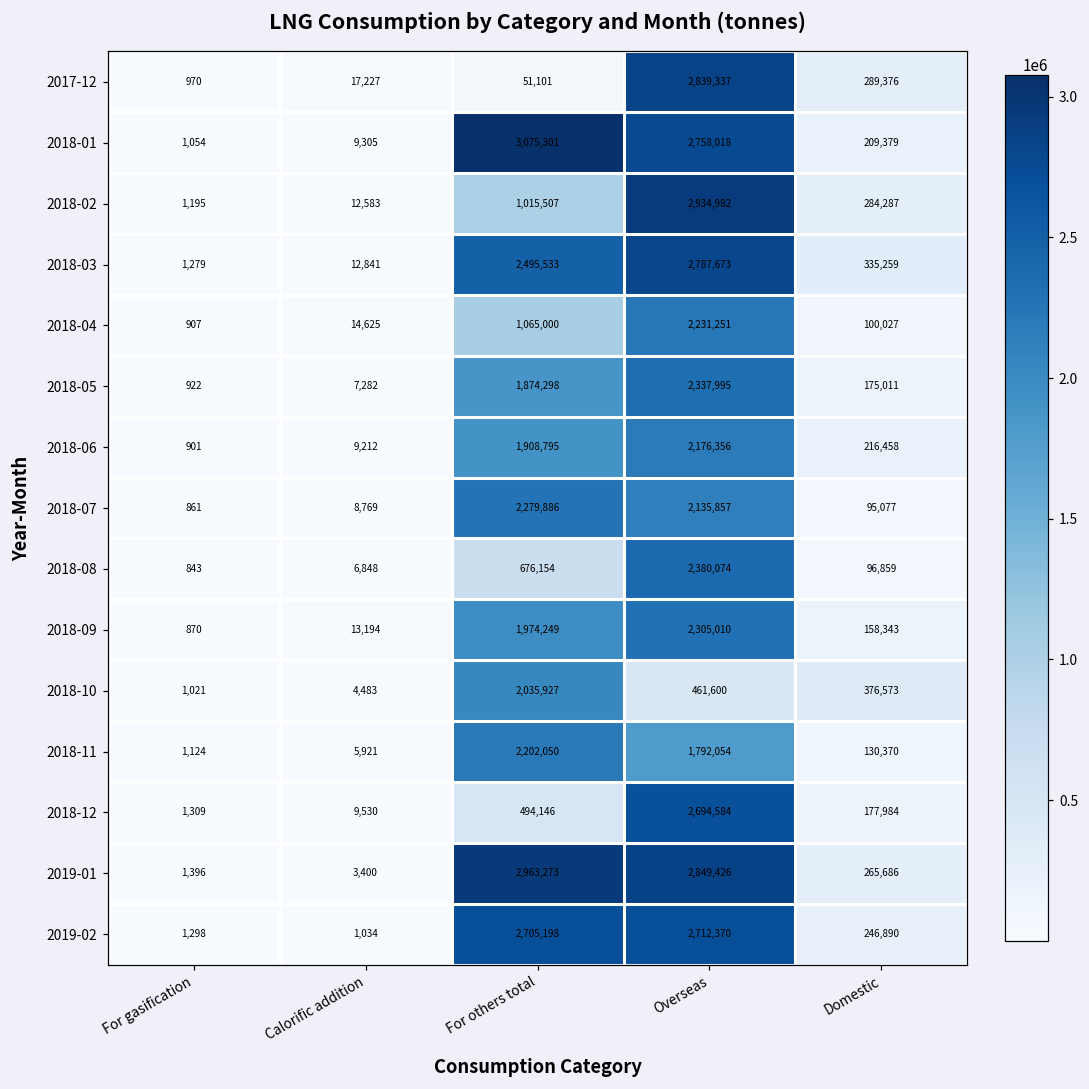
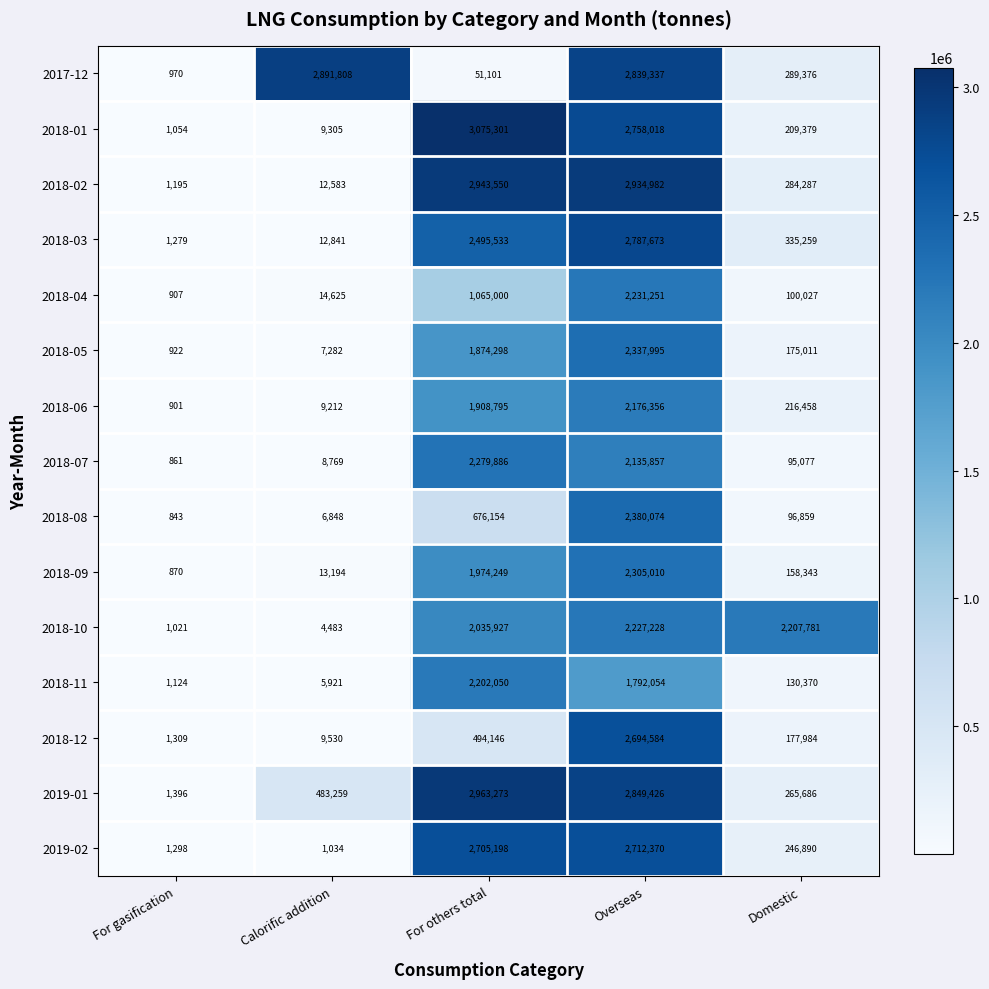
2017-12, Calorific addition: 17,227 -> 2,891,808
2018-02, For others total: 1,015,507 -> 2,943,550
2018-10, Overseas: 461,600 -> 2,227,228
2018-10, Domestic: 376,573 -> 2,207,781
2019-01, Calorific addition: 3,400 -> 483,259
